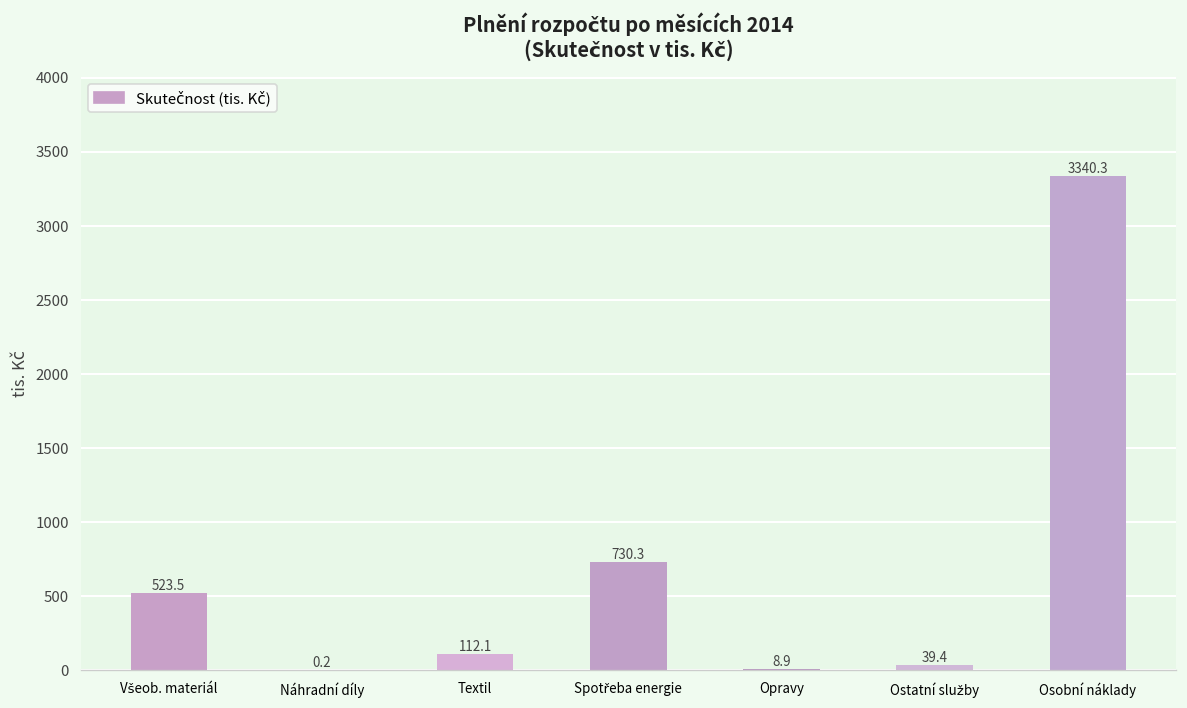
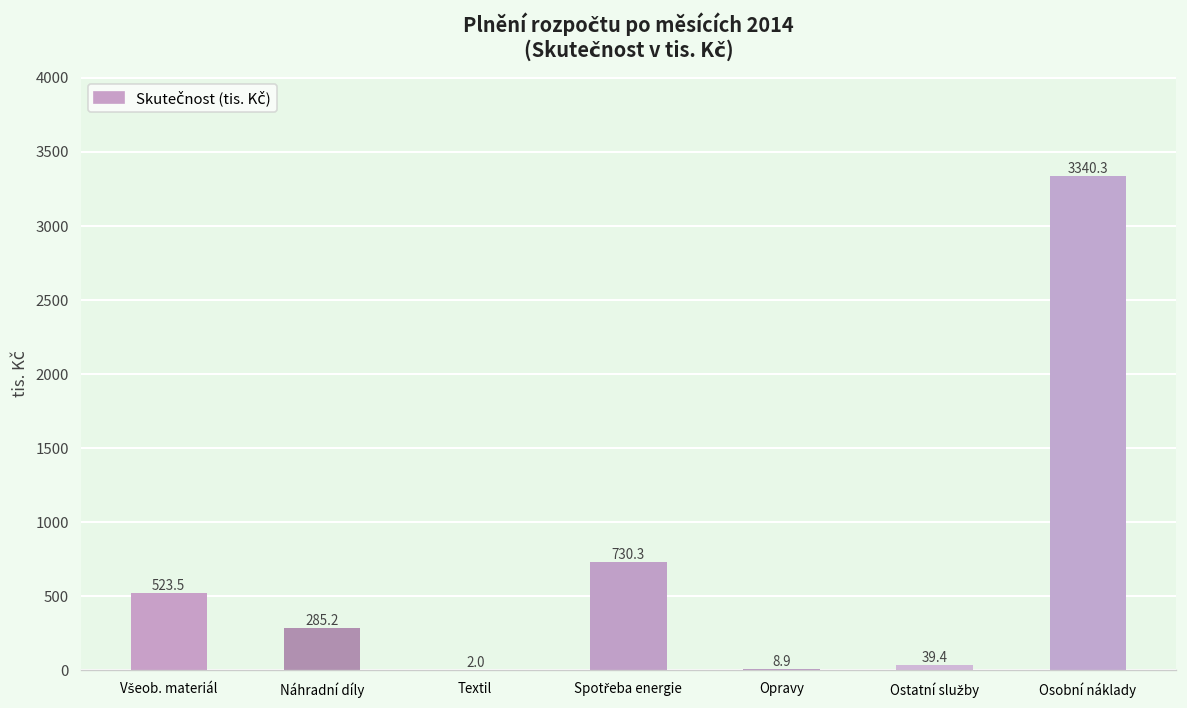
Náhradní díly: 0.2 -> 285.2
Textil: 112.1 -> 2.0
